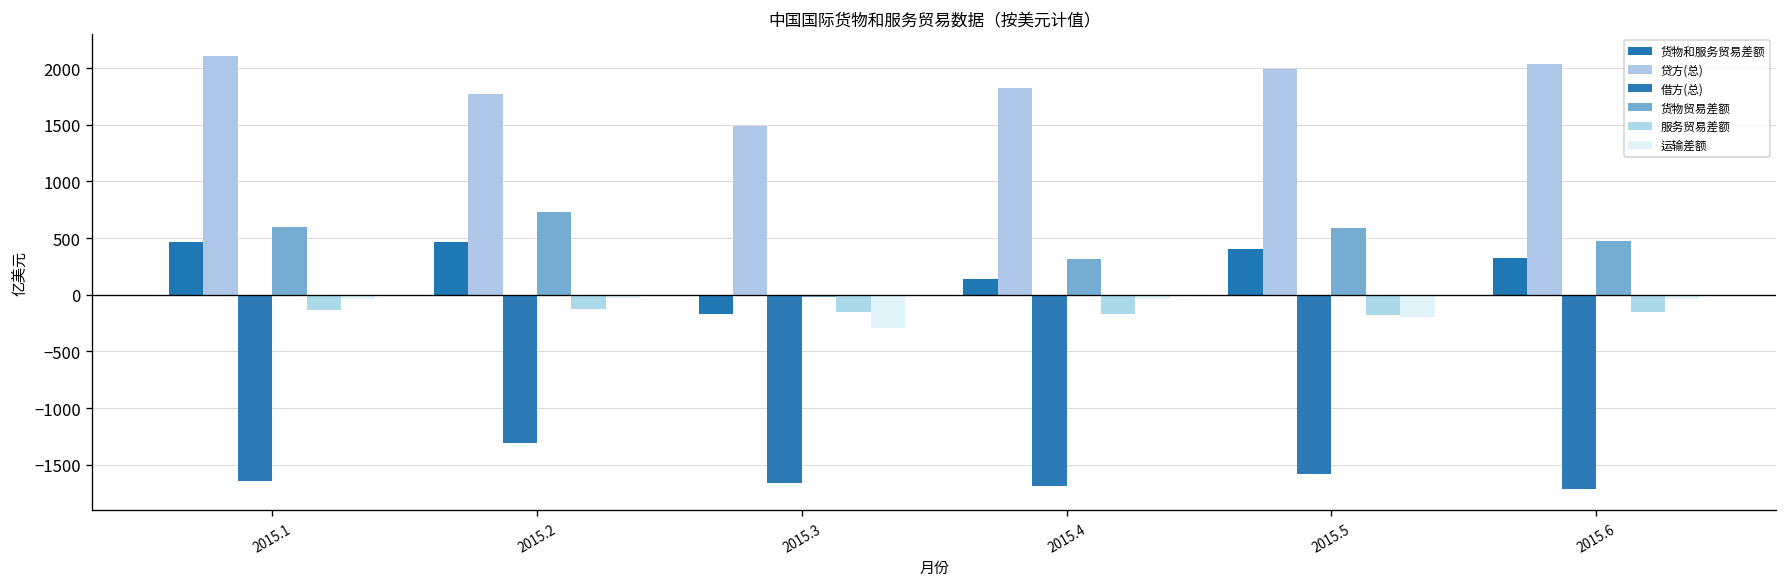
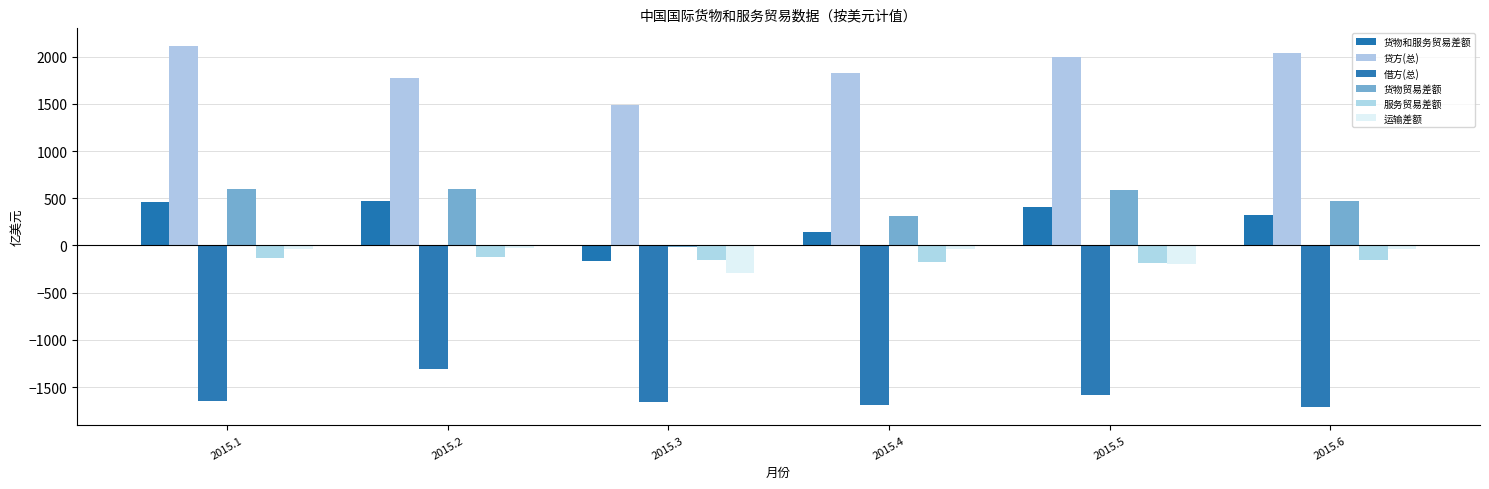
货物贸易差额, 2015.2: 700 -> 600
